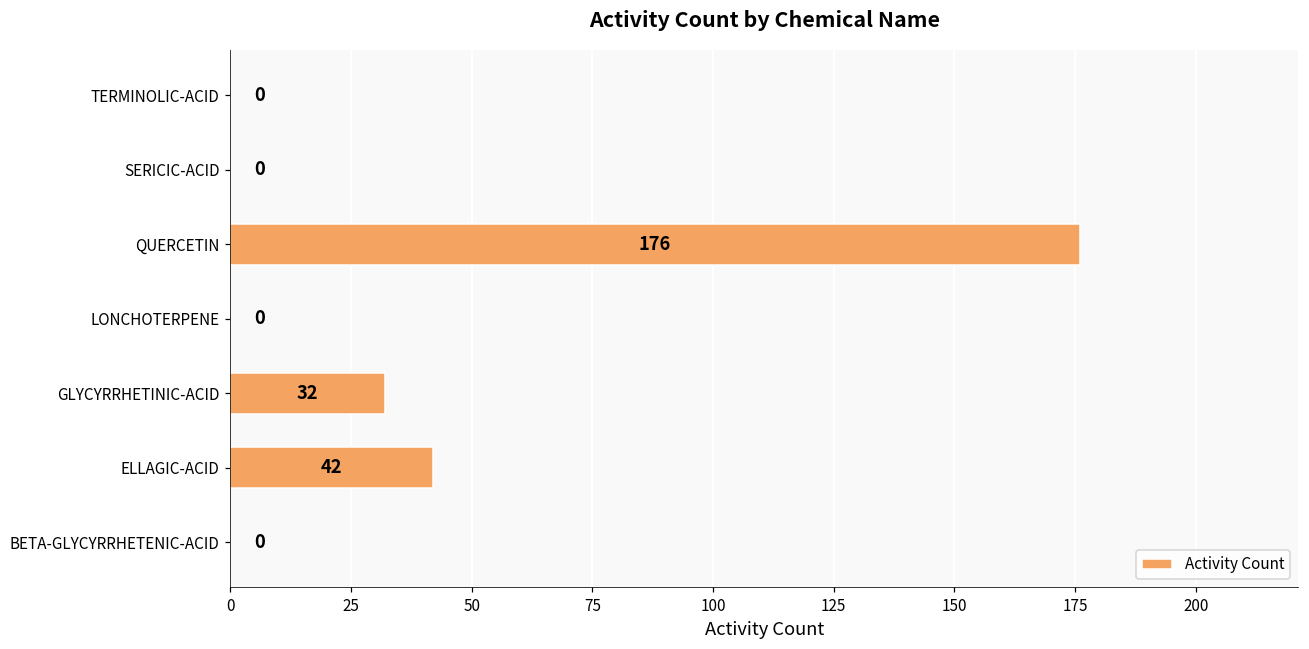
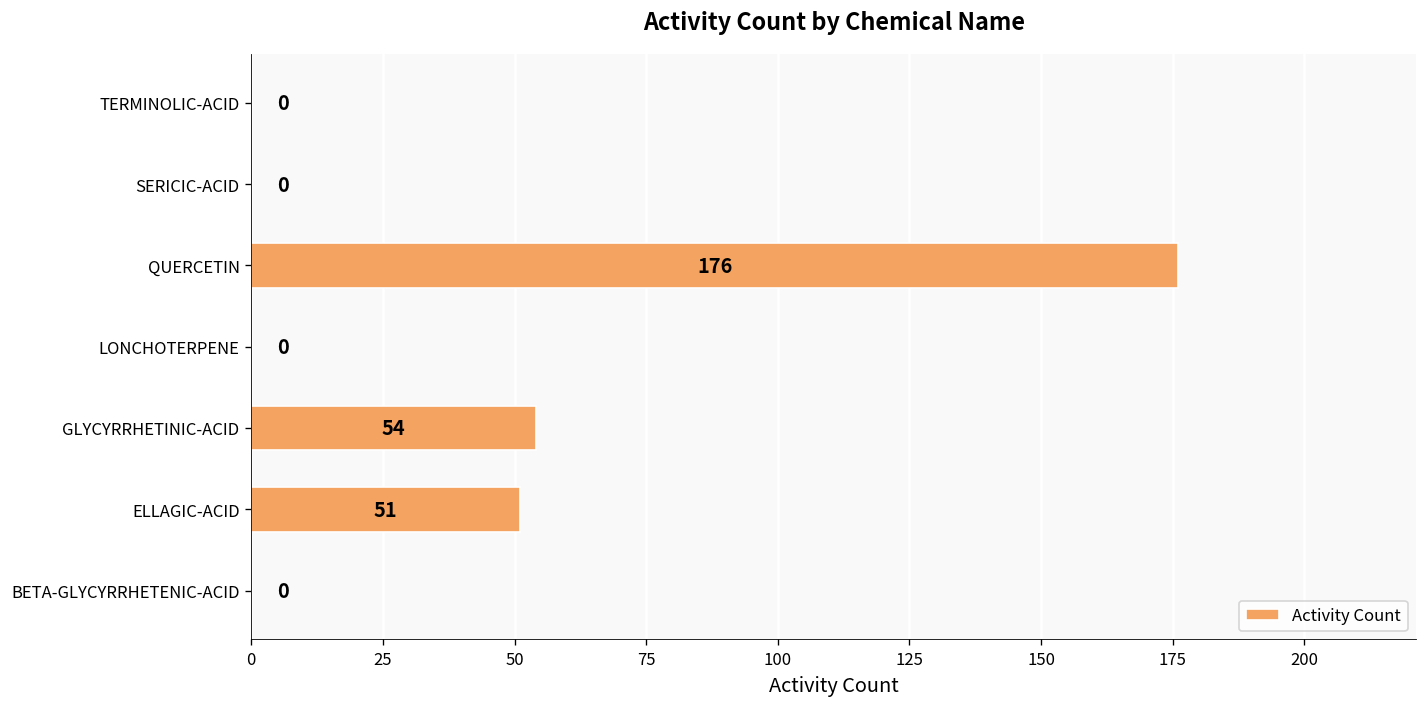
GLYCYRRHETINIC-ACID: 32 -> 54
ELLAGIC-ACID: 42 -> 51
